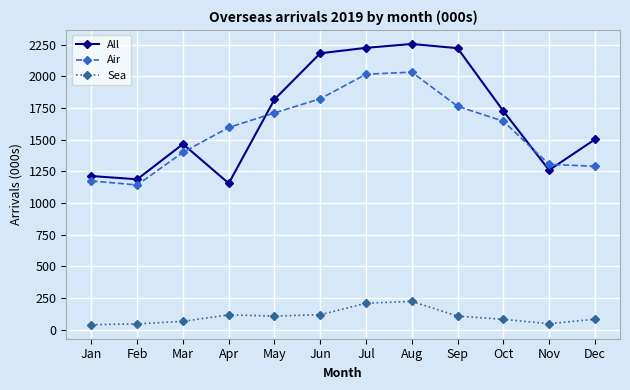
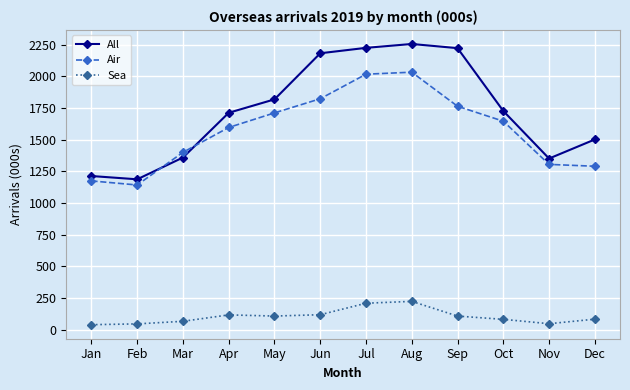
All, Mar: 1470 -> 1360
All, Apr: 1160 -> 1710
All, Nov: 1260 -> 1350
